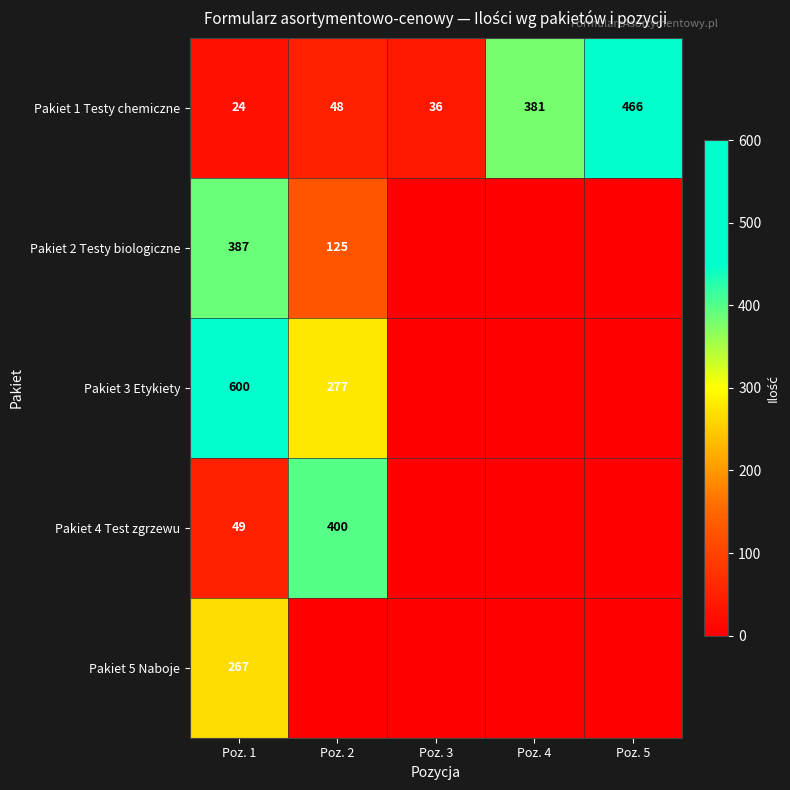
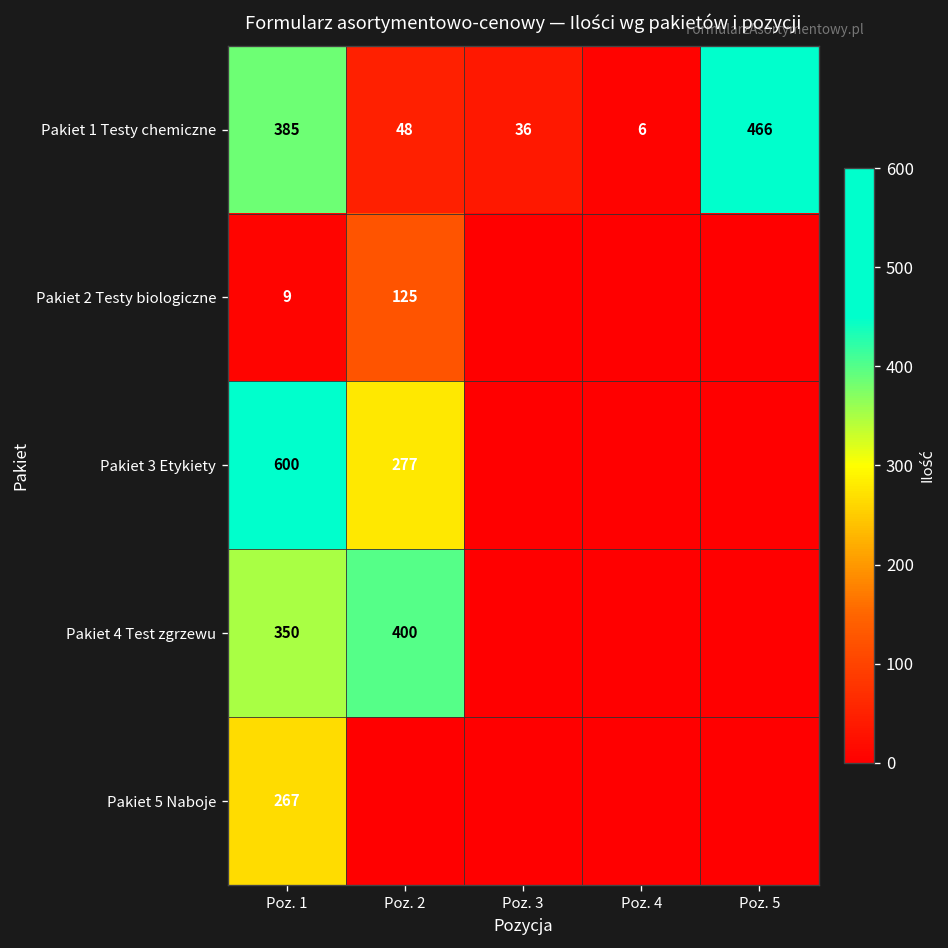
Pakiet 1 Testy chemiczne, Poz. 1: 24 -> 385
Pakiet 1 Testy chemiczne, Poz. 4: 381 -> 6
Pakiet 2 Testy biologiczne, Poz. 1: 387 -> 9
Pakiet 4 Test zgrzewu, Poz. 1: 49 -> 350
